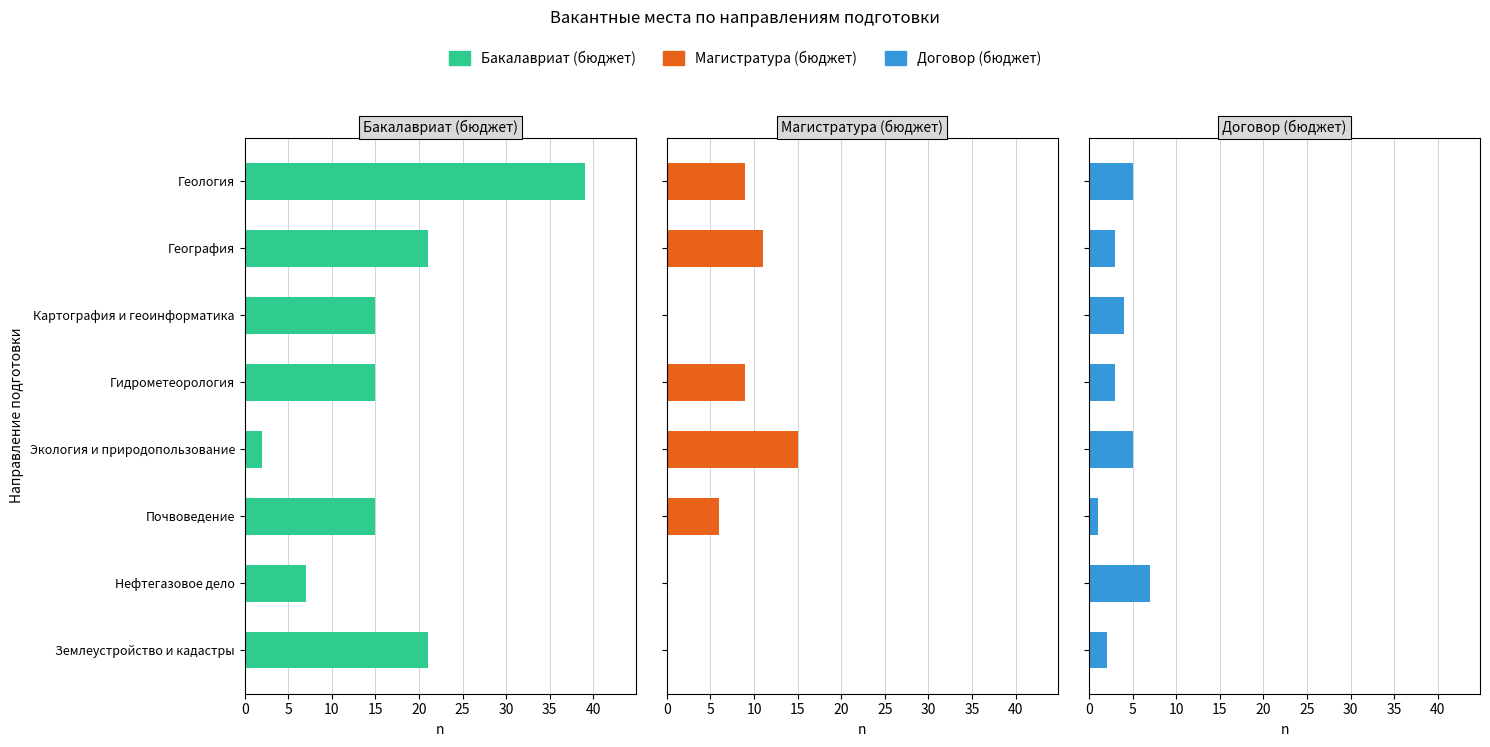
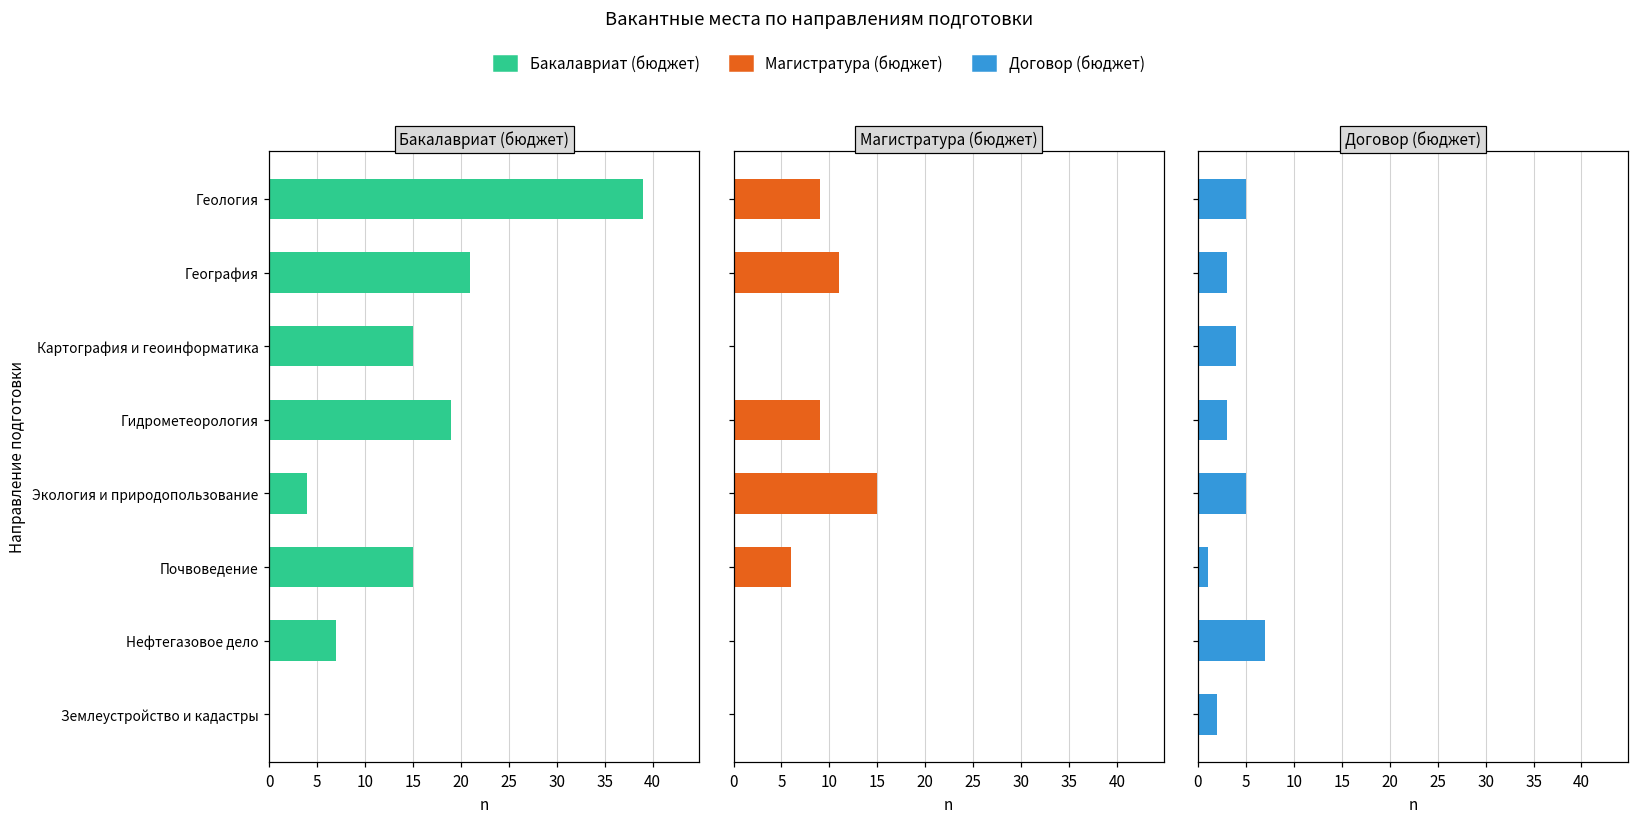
Бакалавриат (бюджет), Гидрометеорология: 15 -> 19
Бакалавриат (бюджет), Экология и природопользование: 2 -> 4
Бакалавриат (бюджет), Землеустройство и кадастры: 21 -> 0
